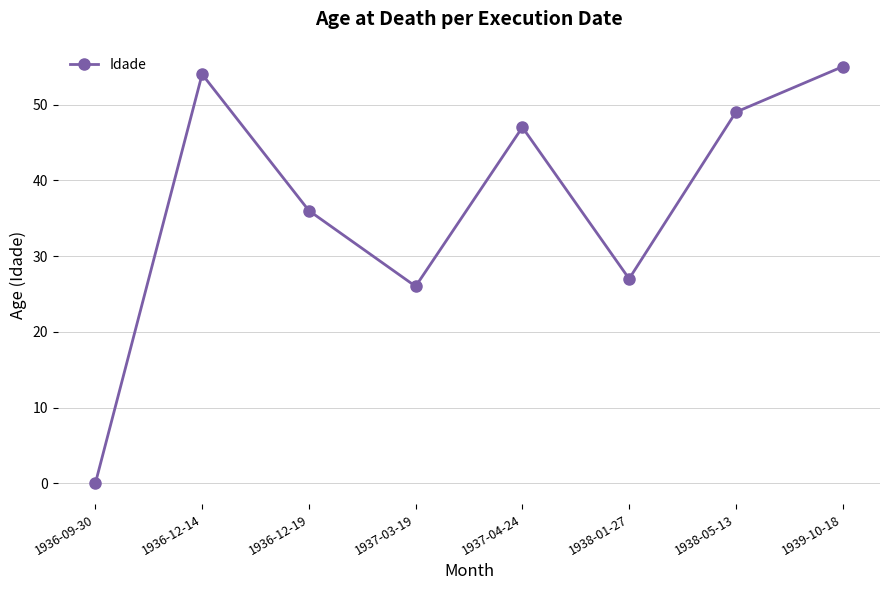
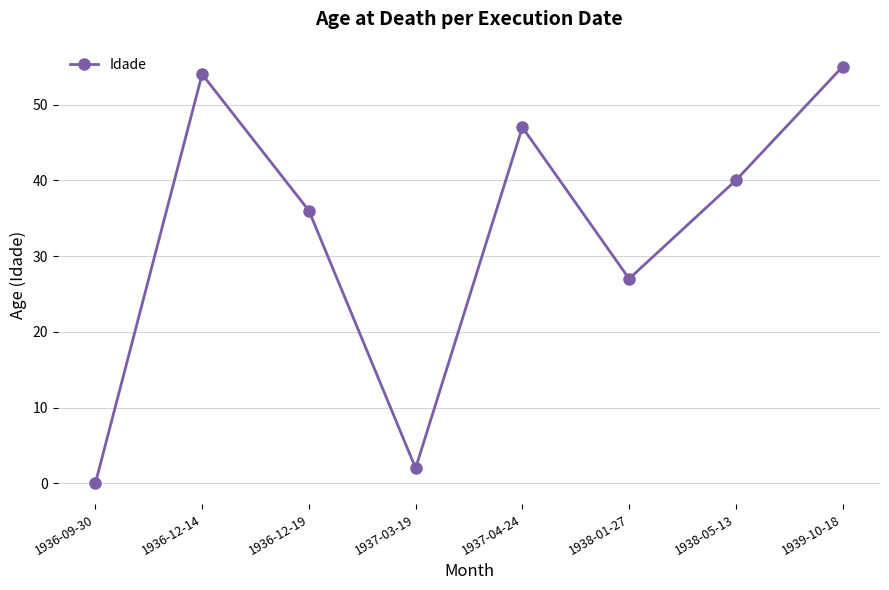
1937-03-19: 26 -> 2
1938-05-13: 49 -> 40
